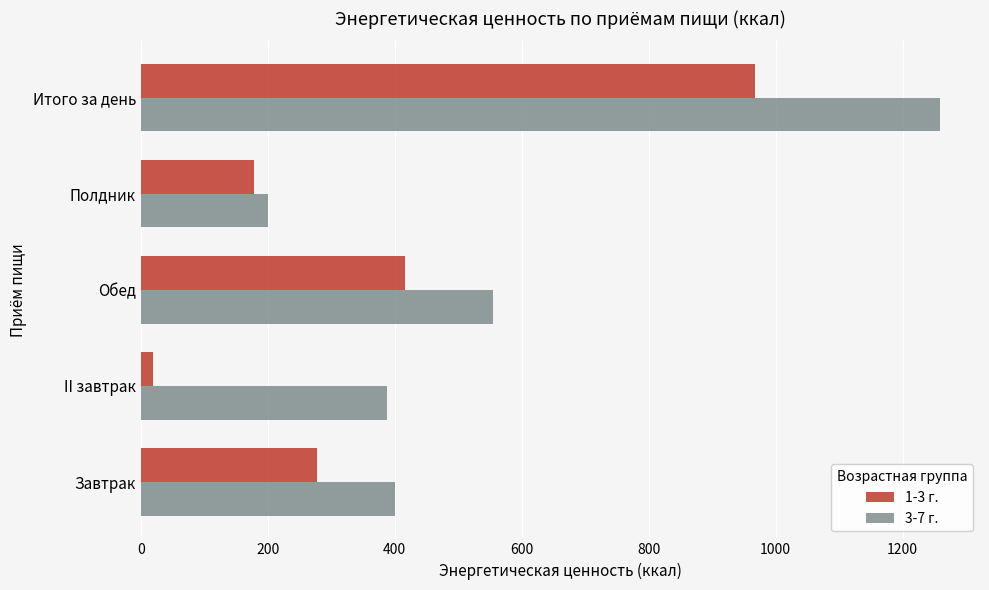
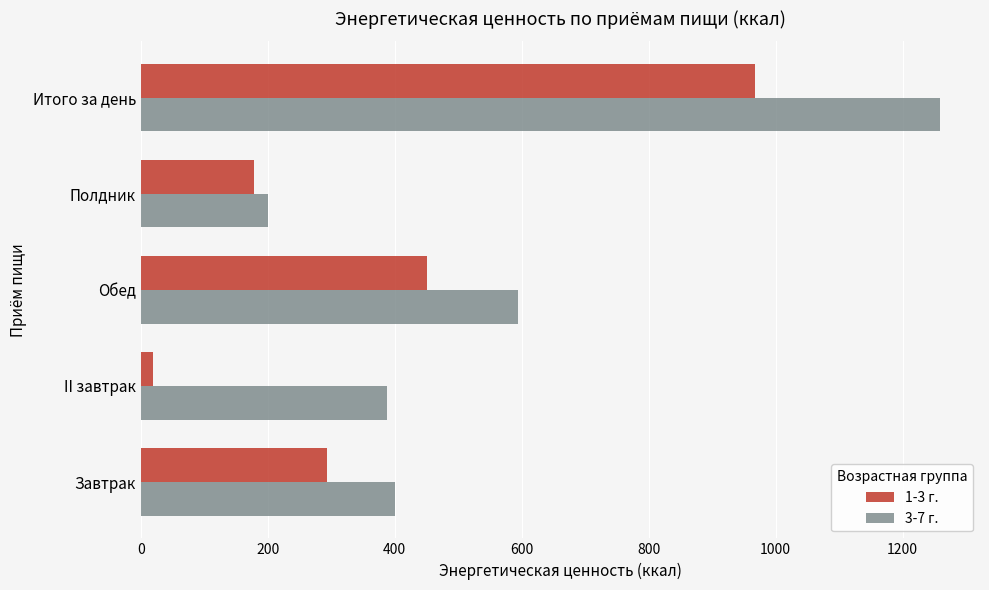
1-3 г., Обед: 420 -> 450
3-7 г., Обед: 550 -> 590
1-3 г., Завтрак: 280 -> 290
